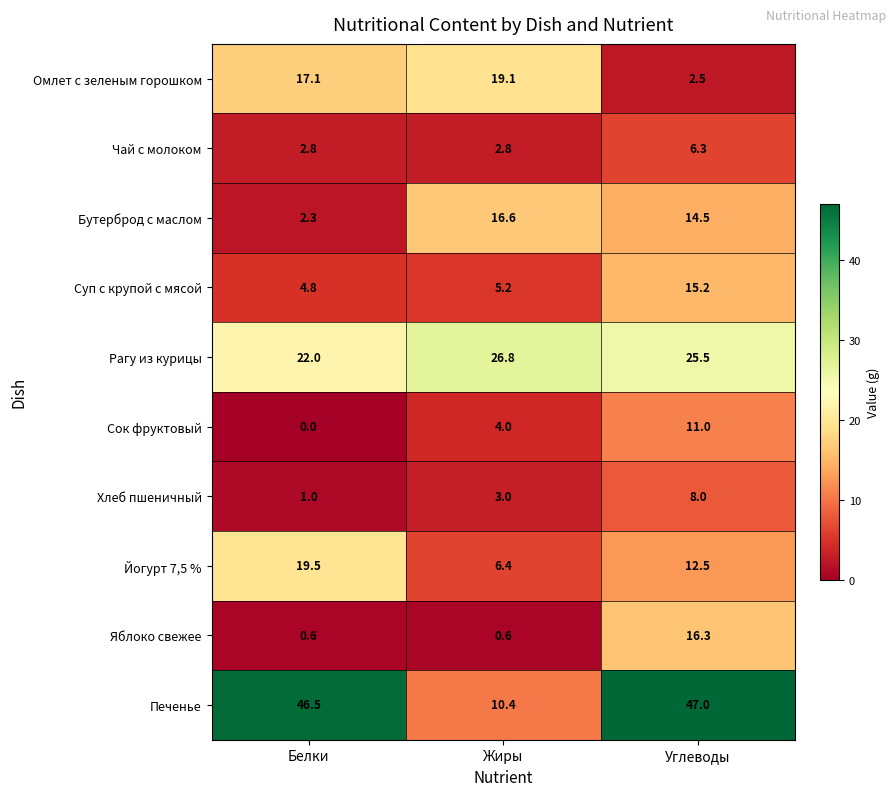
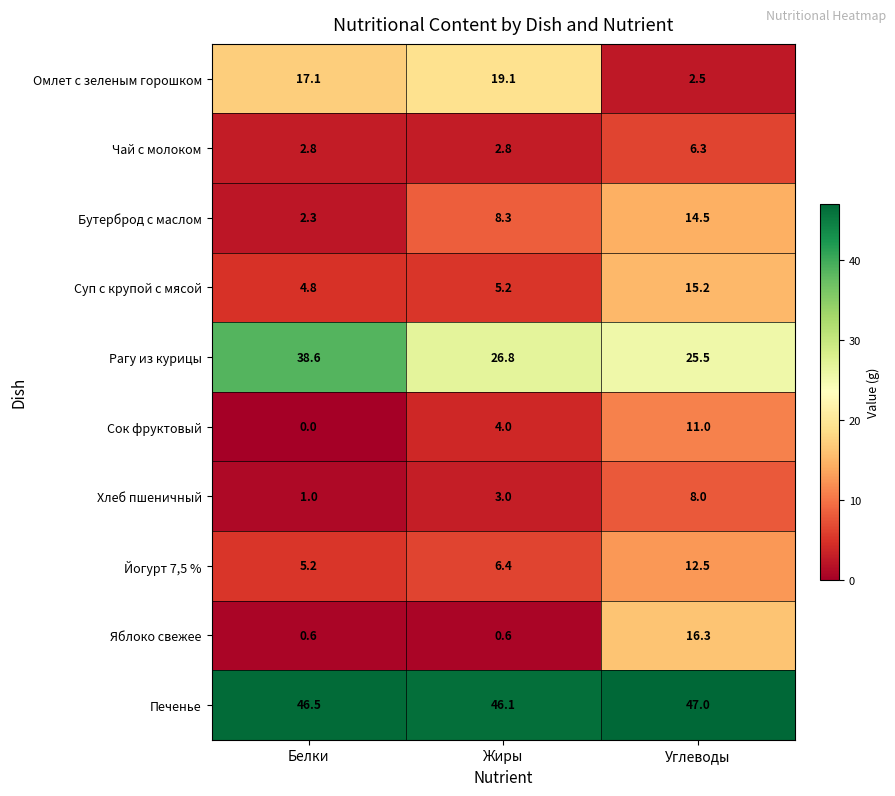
Бутерброд с маслом, Жиры: 16.6 -> 8.3
Рагу из курицы, Белки: 22.0 -> 38.6
Йогурт 7,5 %, Белки: 19.5 -> 5.2
Печенье, Жиры: 10.4 -> 46.1
